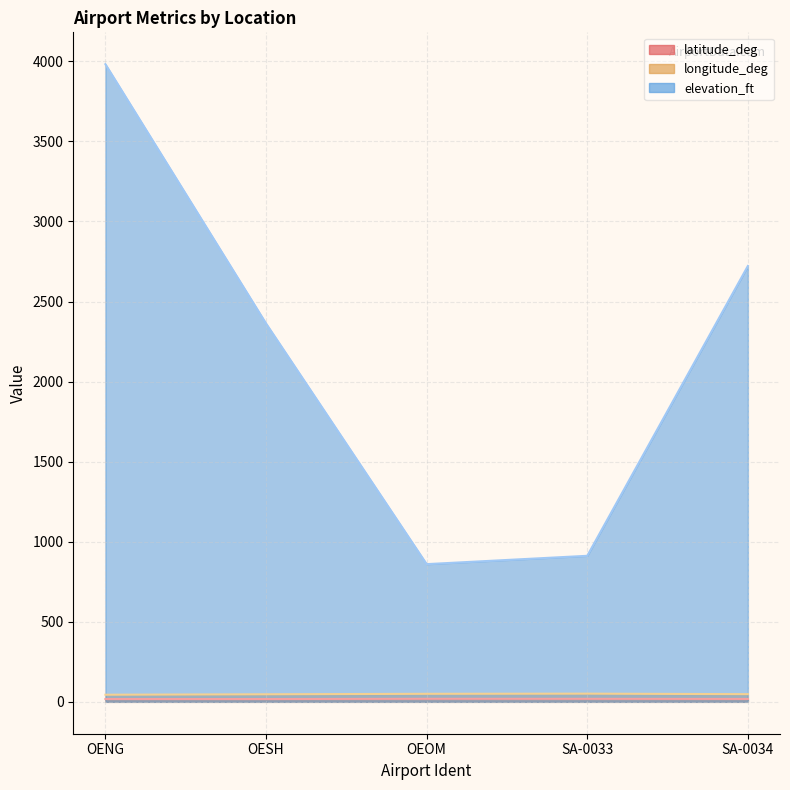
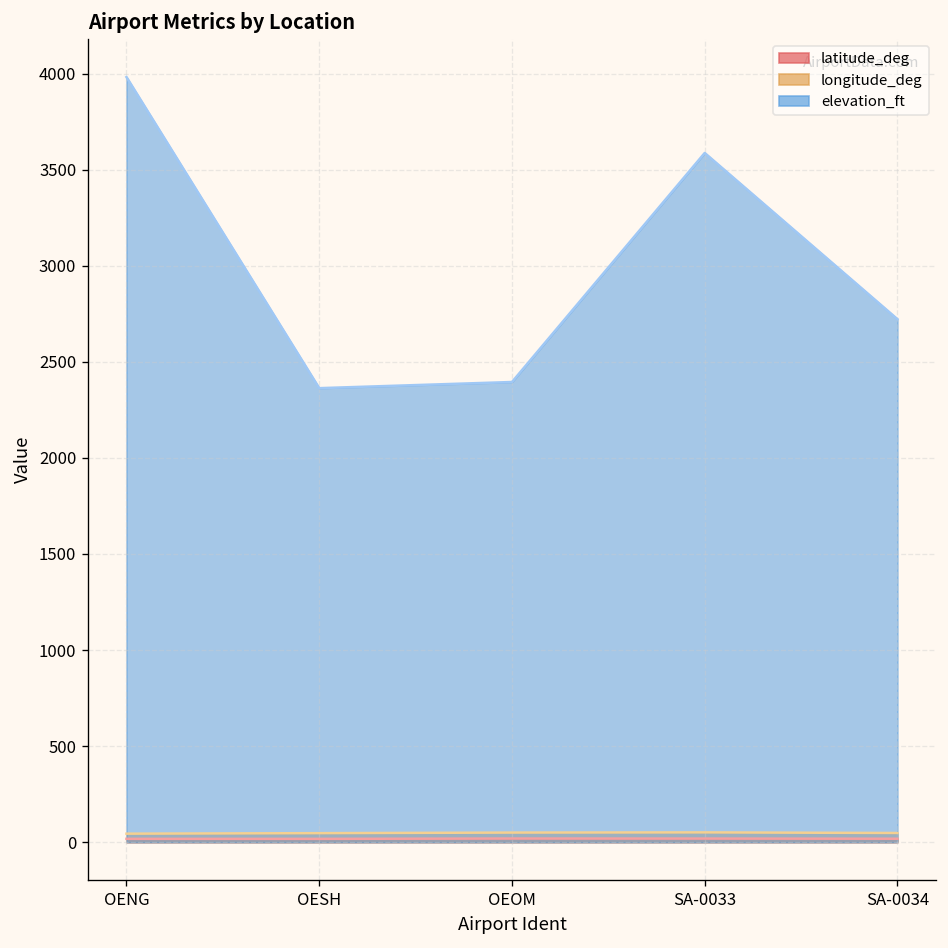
elevation_ft, OEOM: 860 -> 2400
elevation_ft, SA-0033: 910 -> 3590
